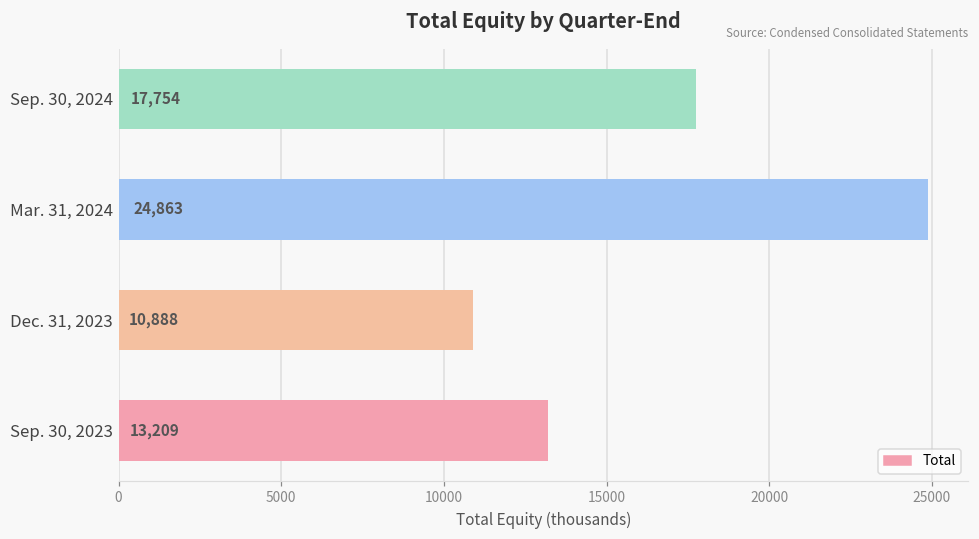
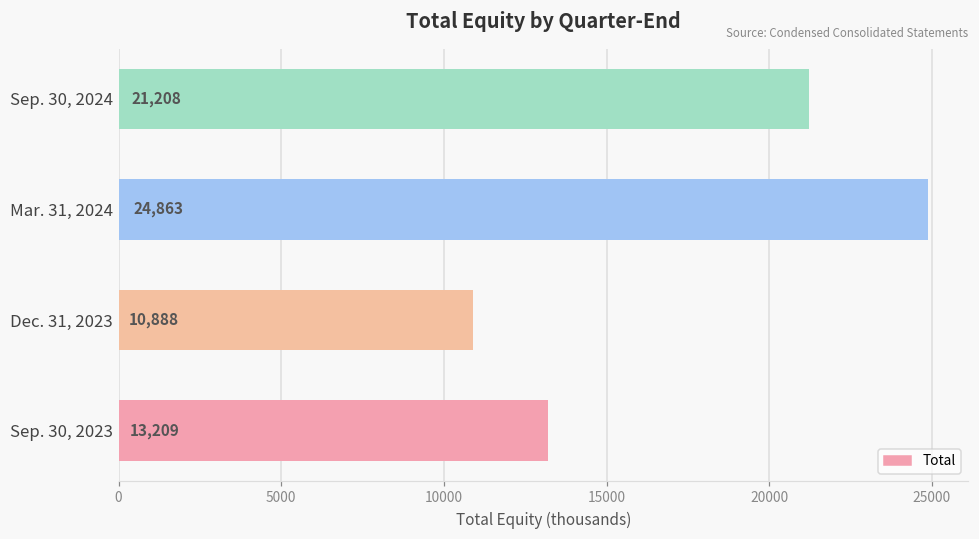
Sep. 30, 2024: 17,754 -> 21,208
